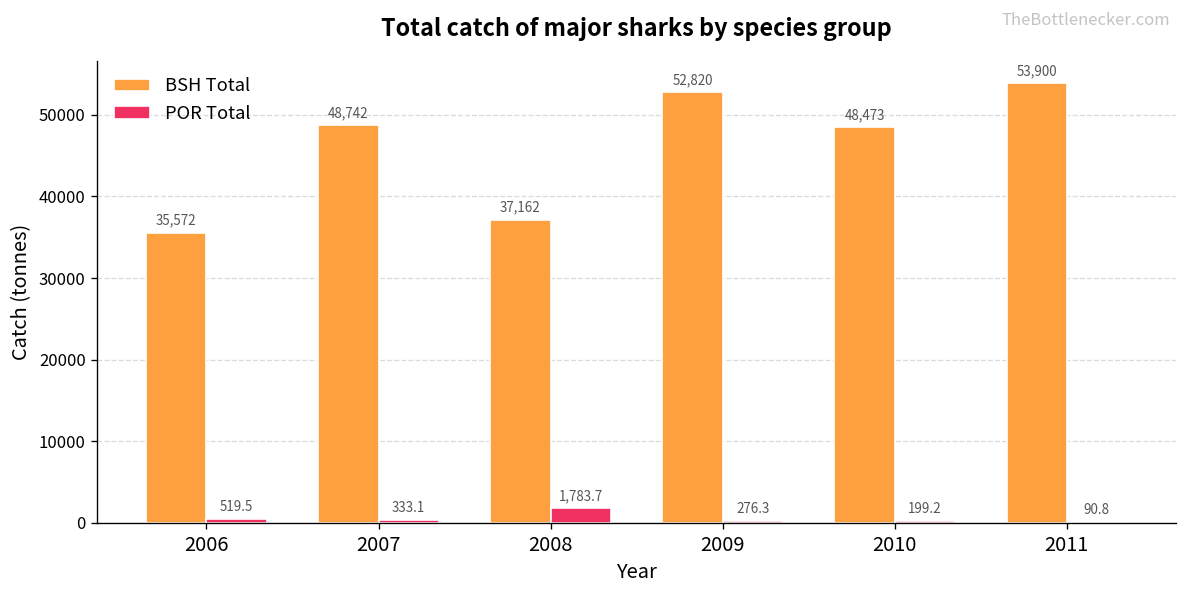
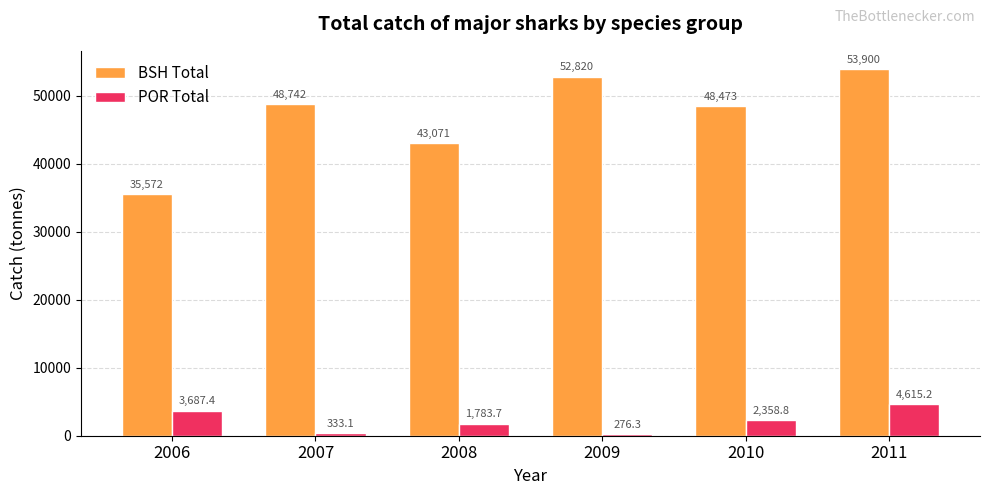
POR Total, 2006: 519.5 -> 3,687.4
BSH Total, 2008: 37,162 -> 43,071
POR Total, 2010: 199.2 -> 2,358.8
POR Total, 2011: 90.8 -> 4,615.2
